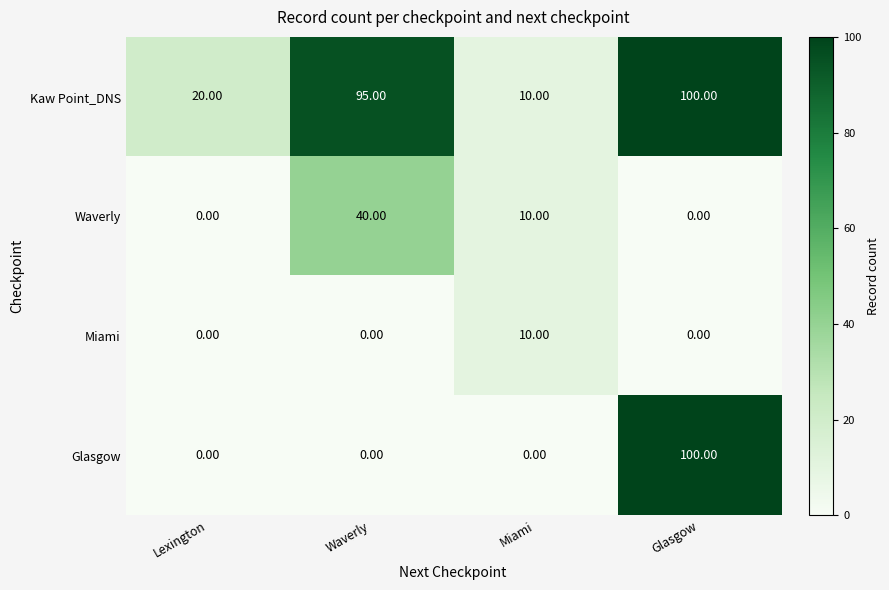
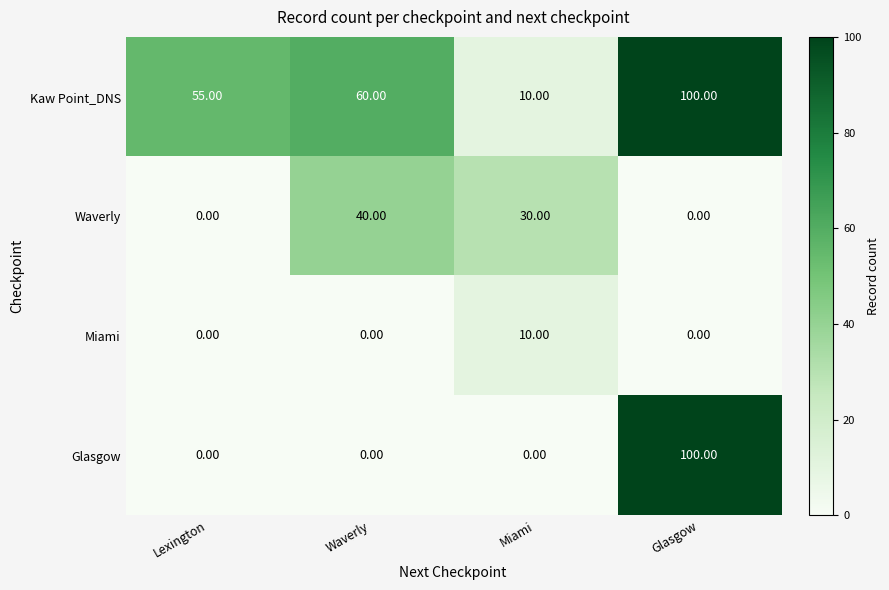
Kaw Point_DNS, Lexington: 20.00 -> 55.00
Kaw Point_DNS, Waverly: 95.00 -> 60.00
Waverly, Miami: 10.00 -> 30.00
